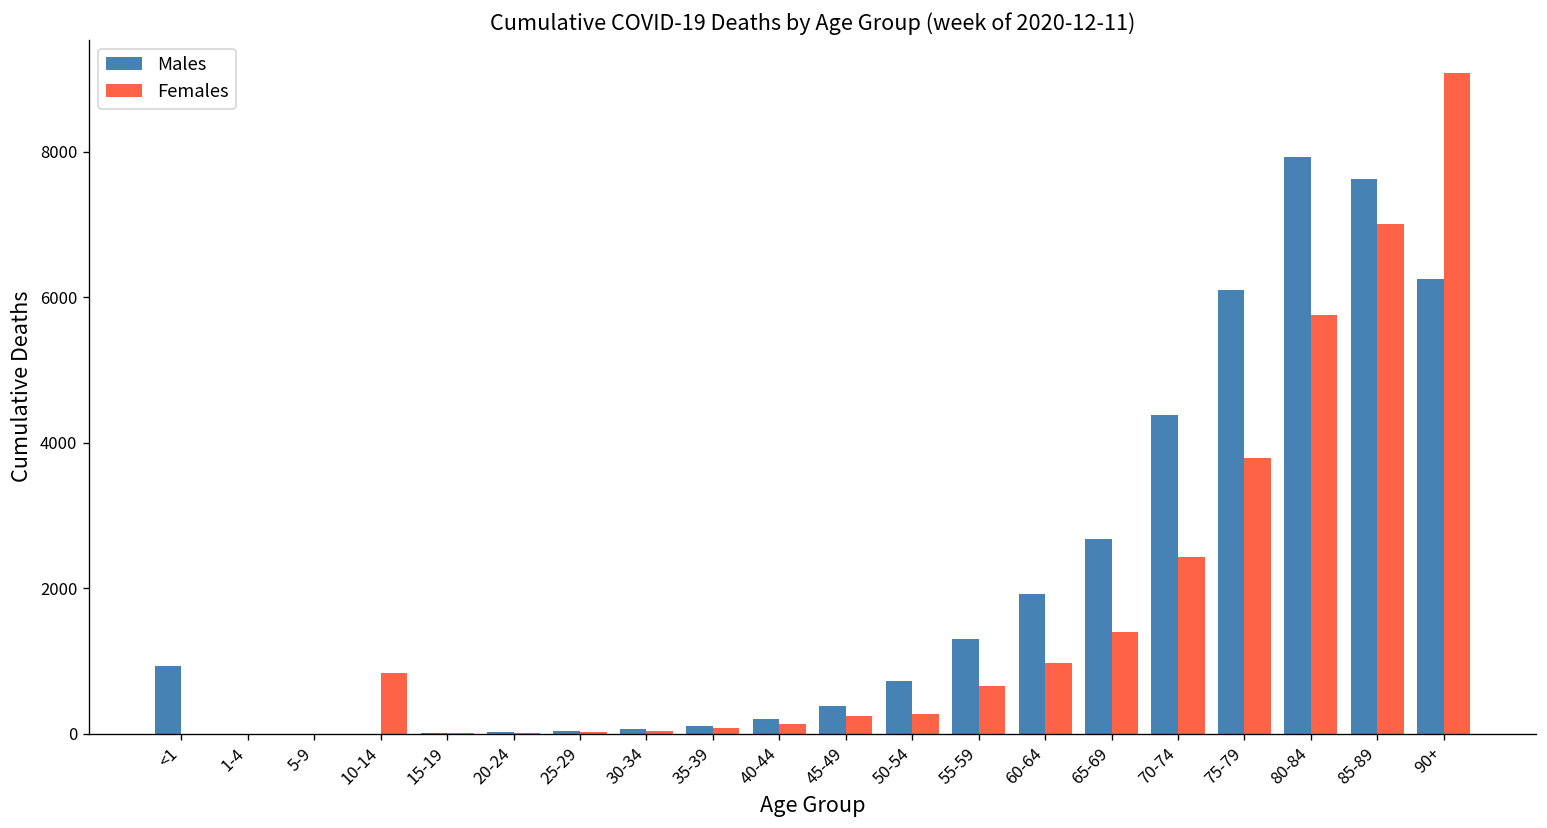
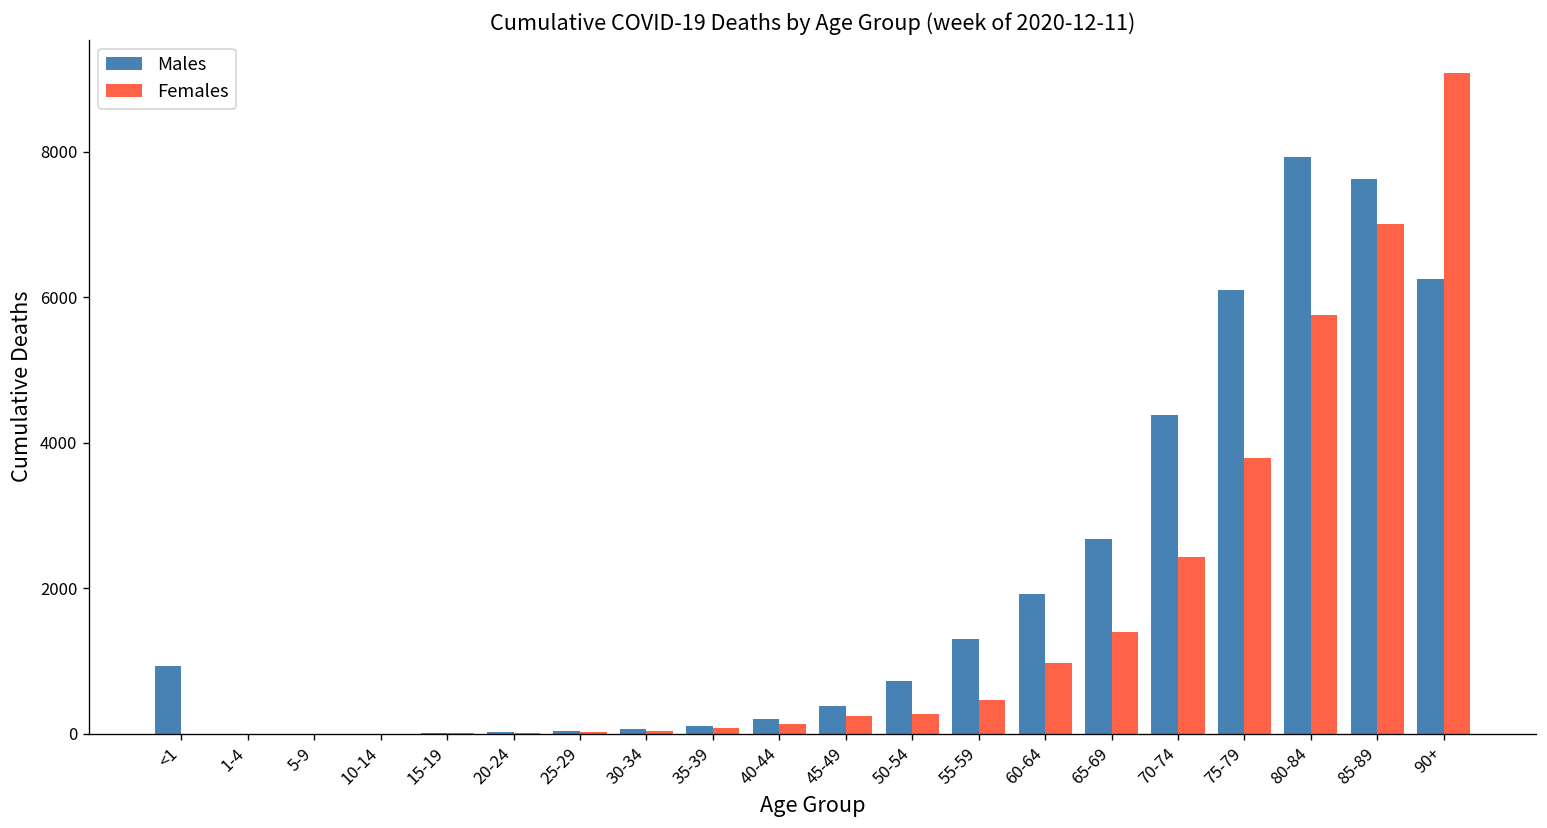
Females, 10-14: 800 -> 0
Females, 55-59: 700 -> 500
